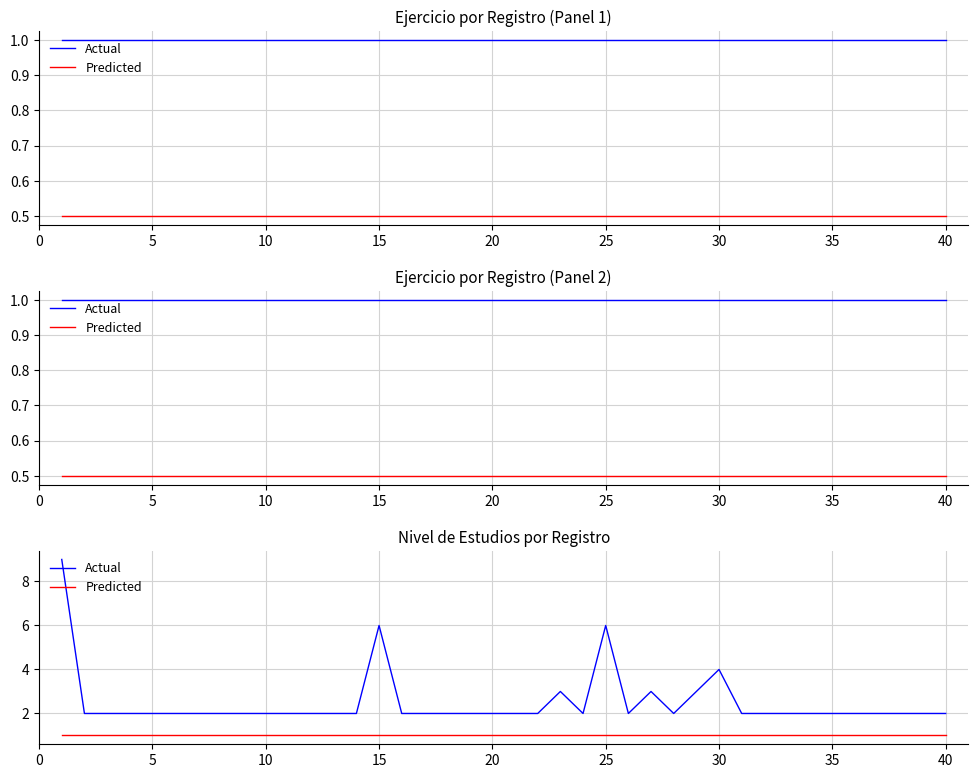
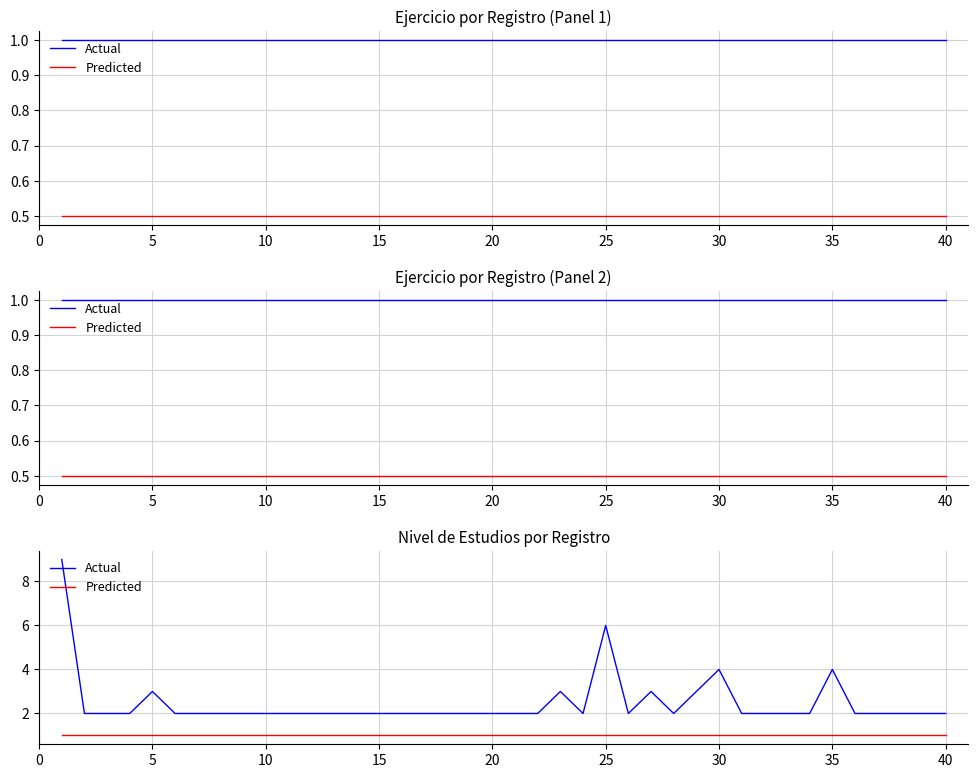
Nivel de Estudios por Registro, Actual, 5: 2 -> 3
Nivel de Estudios por Registro, Actual, 15: 6 -> 2
Nivel de Estudios por Registro, Actual, 35: 2 -> 4
